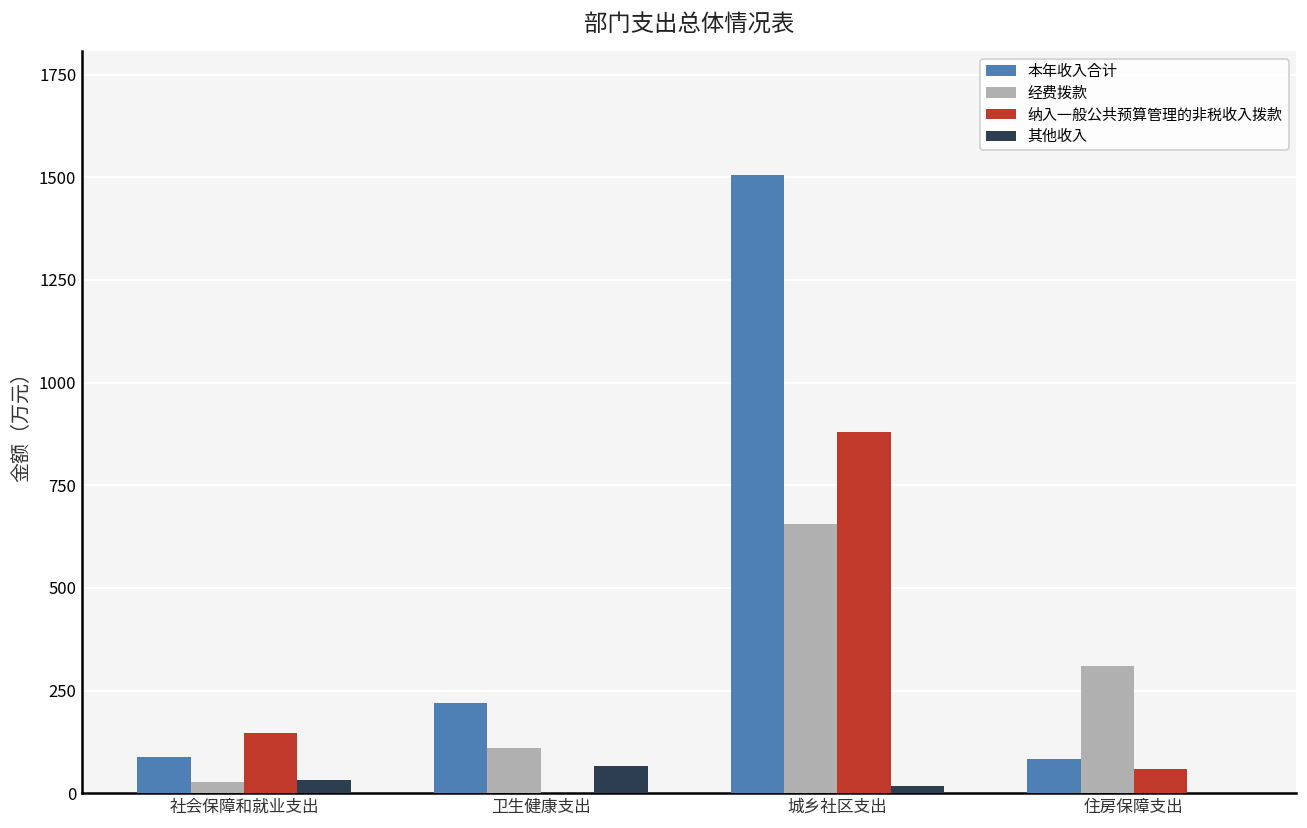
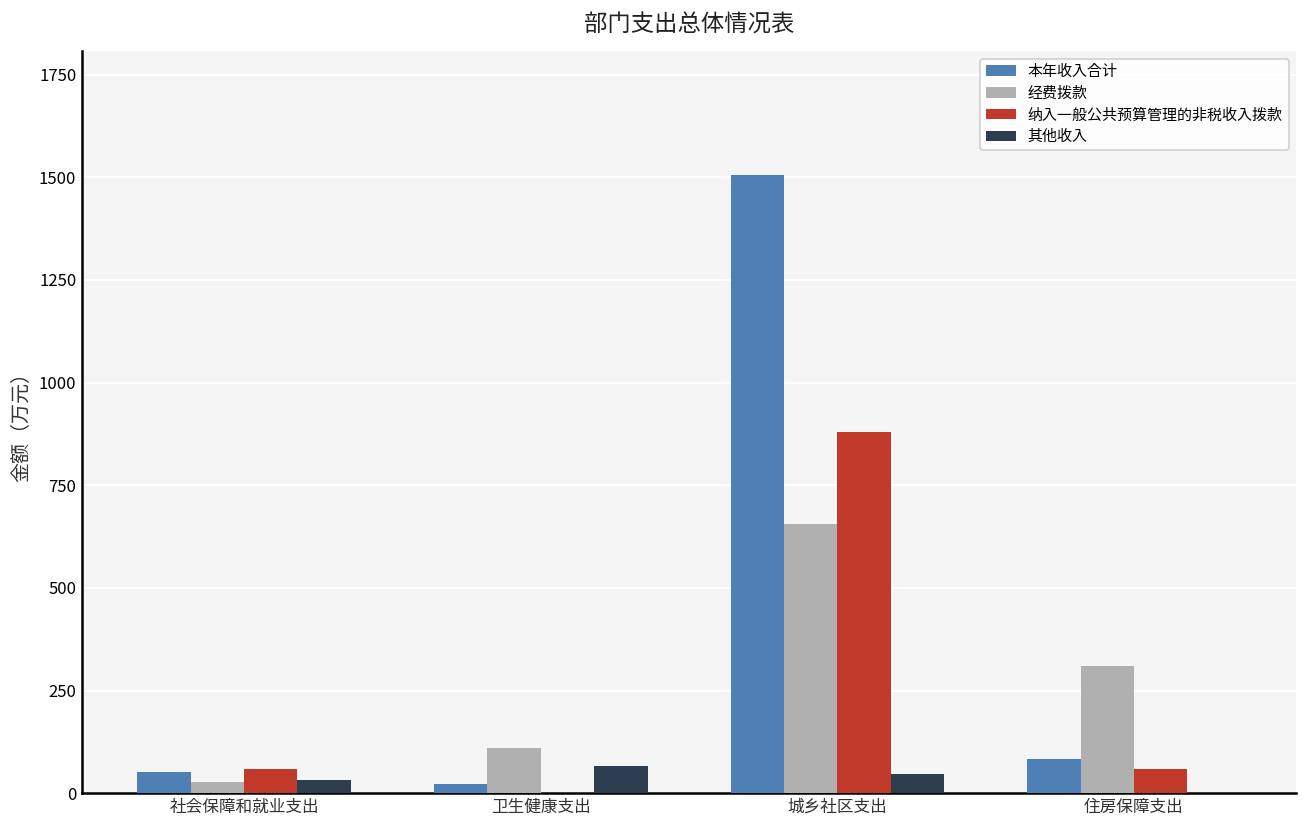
本年收入合计, 社会保障和就业支出: 90 -> 50
纳入一般公共预算管理的非税收入拨款, 社会保障和就业支出: 150 -> 60
本年收入合计, 卫生健康支出: 220 -> 20
其他收入, 城乡社区支出: 20 -> 50
